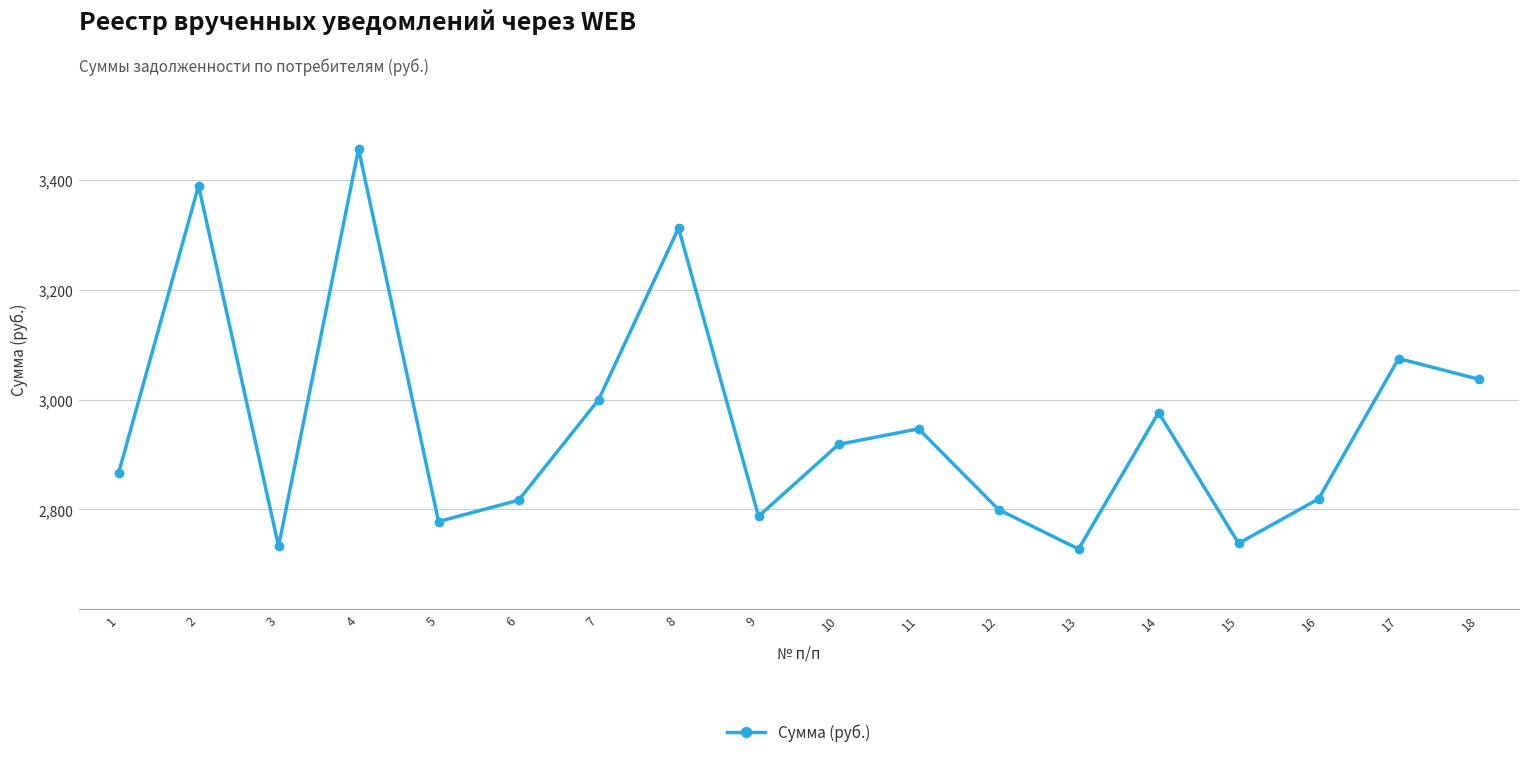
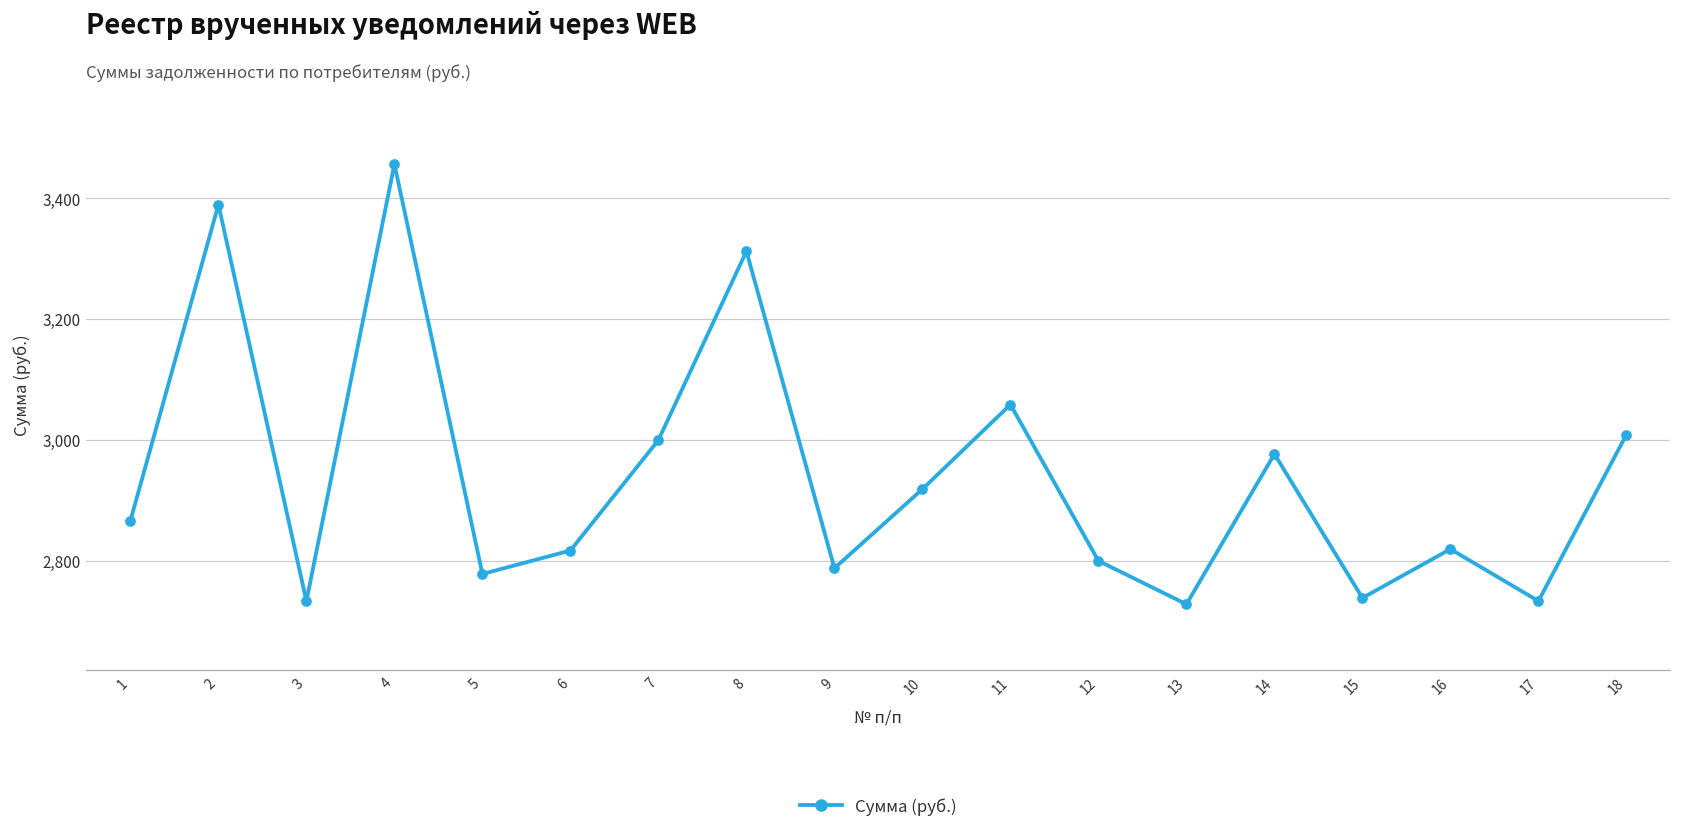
11: 2,950 -> 3,060
17: 3,070 -> 2,730
18: 3,040 -> 3,010
